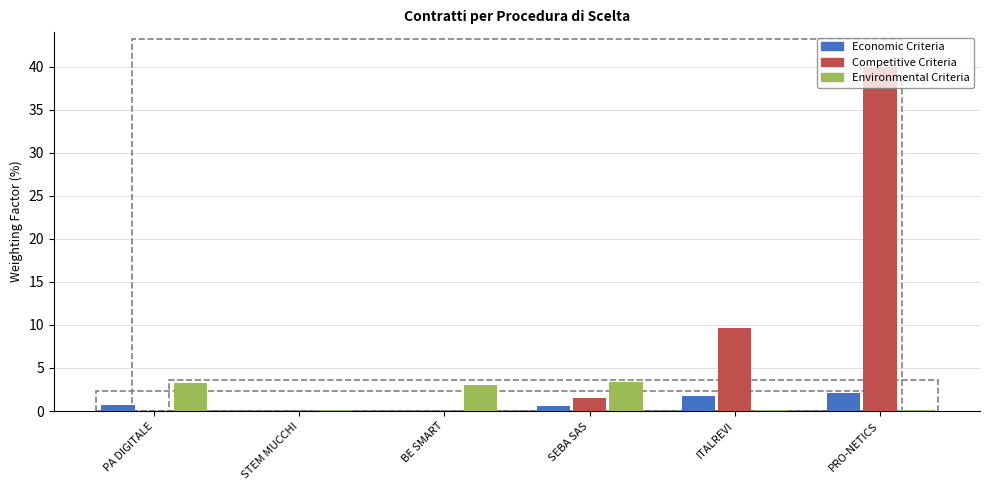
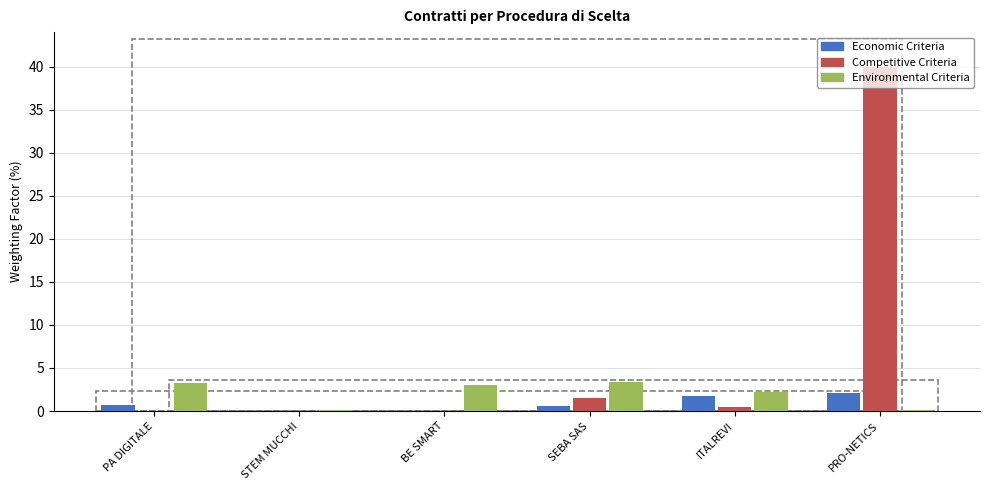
Competitive Criteria, ITALREVI: 10 -> 0
Environmental Criteria, ITALREVI: 0 -> 2
